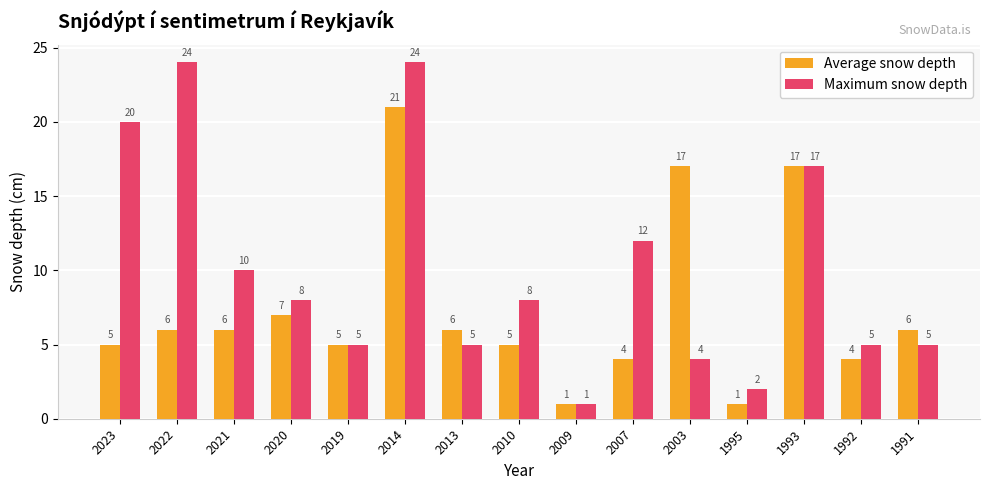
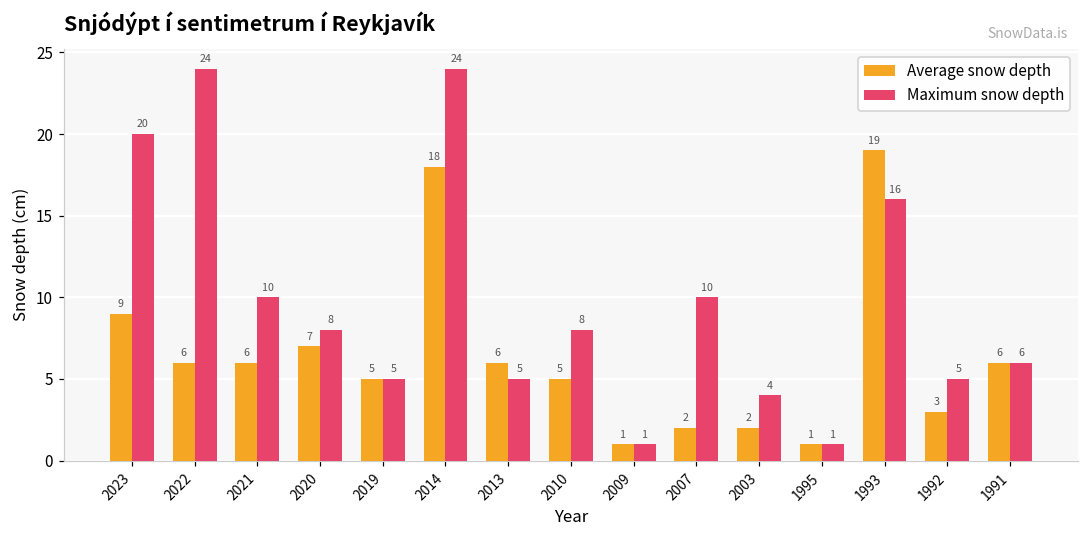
Average snow depth, 2023: 5 -> 9
Average snow depth, 2014: 21 -> 18
Average snow depth, 2007: 4 -> 2
Maximum snow depth, 2007: 12 -> 10
Average snow depth, 2003: 17 -> 2
Maximum snow depth, 1995: 2 -> 1
Average snow depth, 1993: 17 -> 19
Maximum snow depth, 1993: 17 -> 16
Average snow depth, 1992: 4 -> 3
Maximum snow depth, 1991: 5 -> 6
